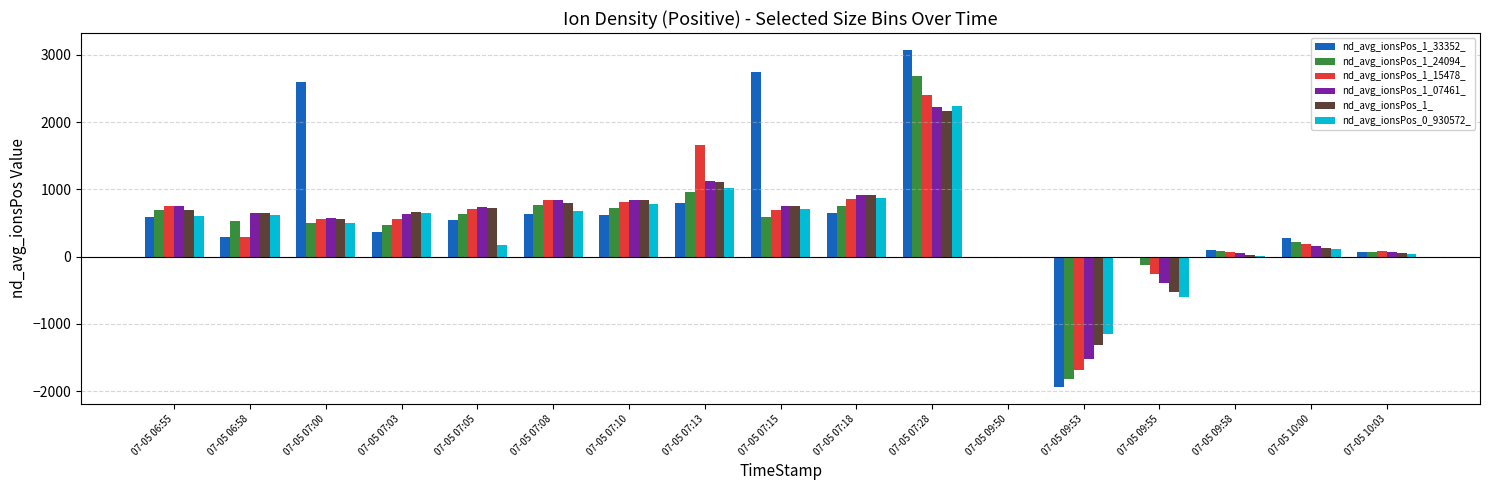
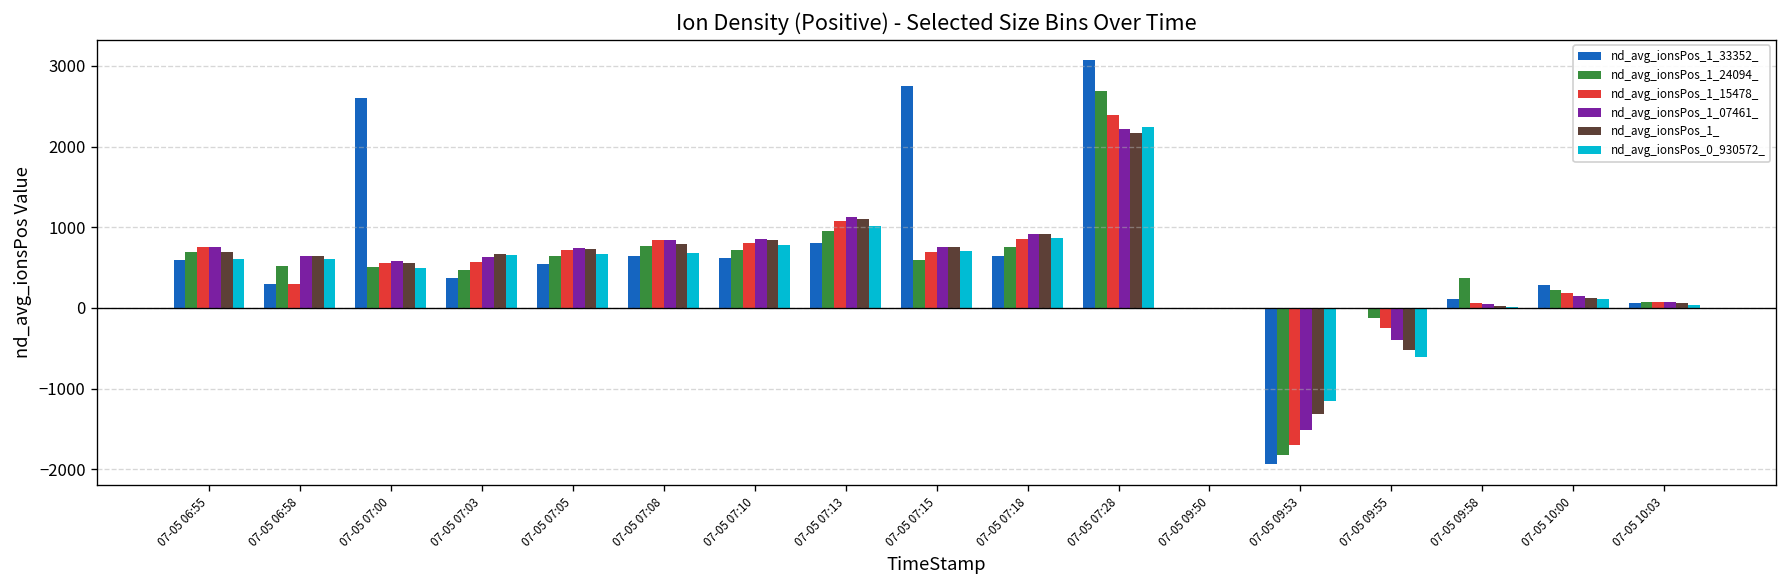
nd_avg_ionsPos_0_930572_, 07-05 07:05: 200 -> 700
nd_avg_ionsPos_1_15478_, 07-05 07:13: 1700 -> 1100
nd_avg_ionsPos_1_24094_, 07-05 09:58: 100 -> 400
